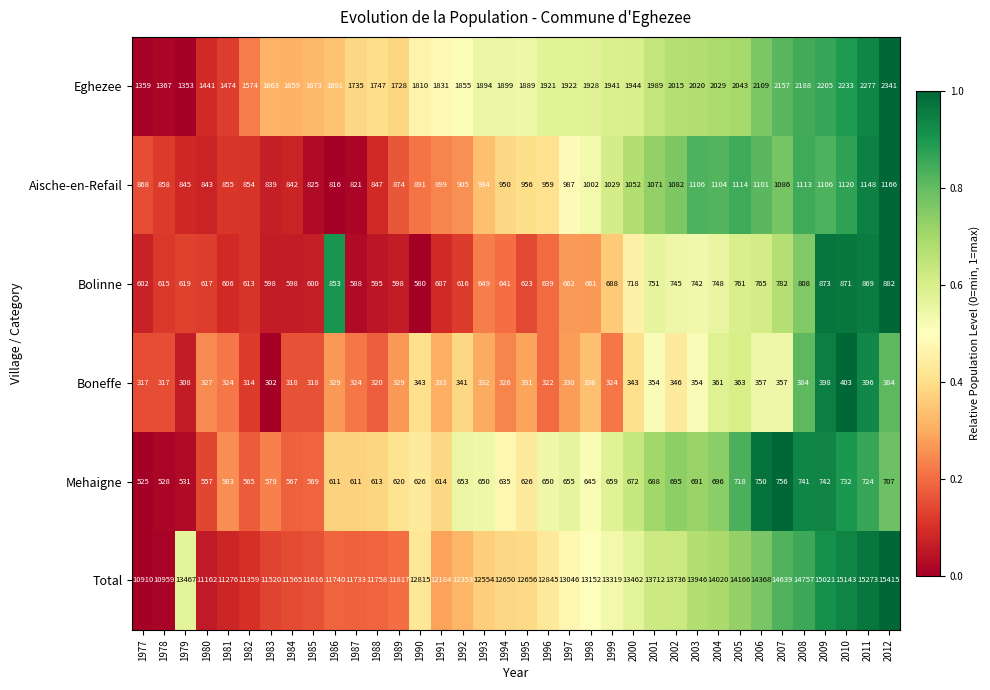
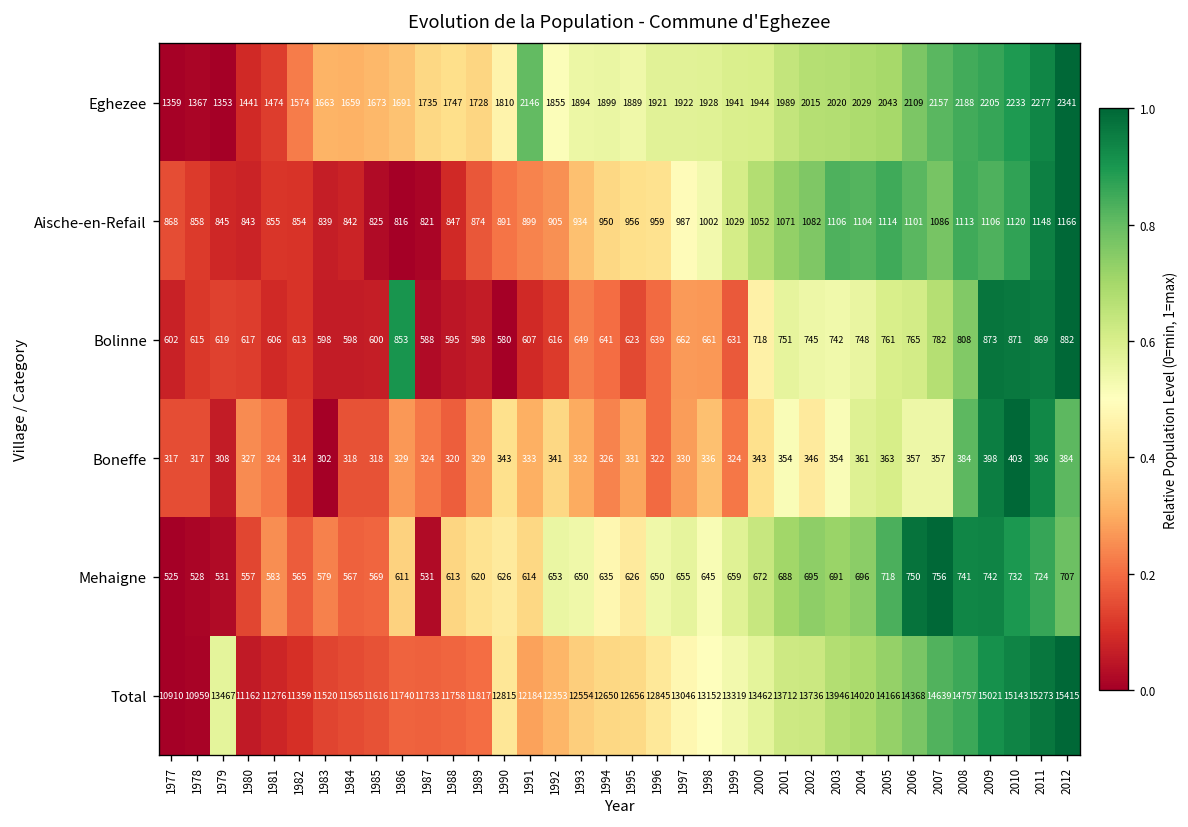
Eghezee, 1991: 1831 -> 2146
Bolinne, 1999: 688 -> 631
Mehaigne, 1987: 611 -> 531
